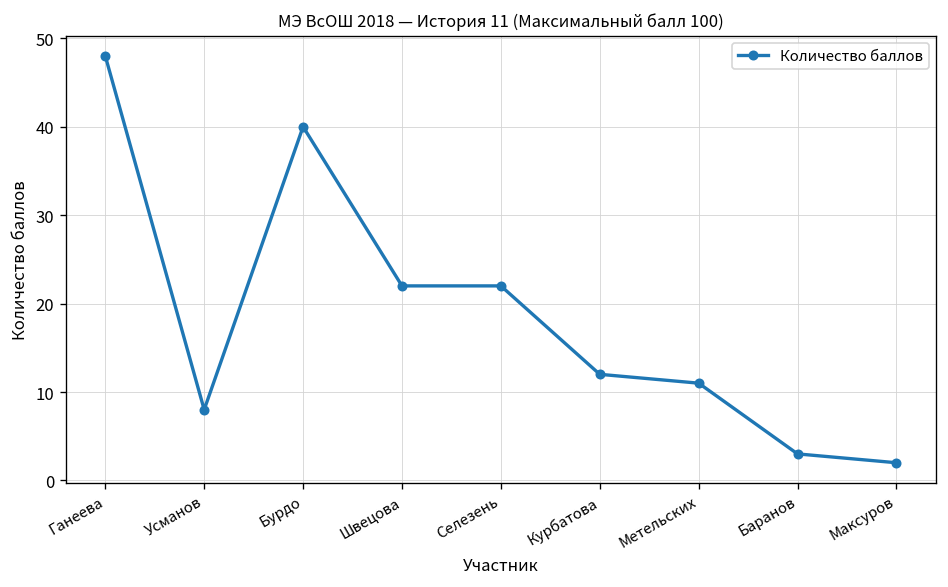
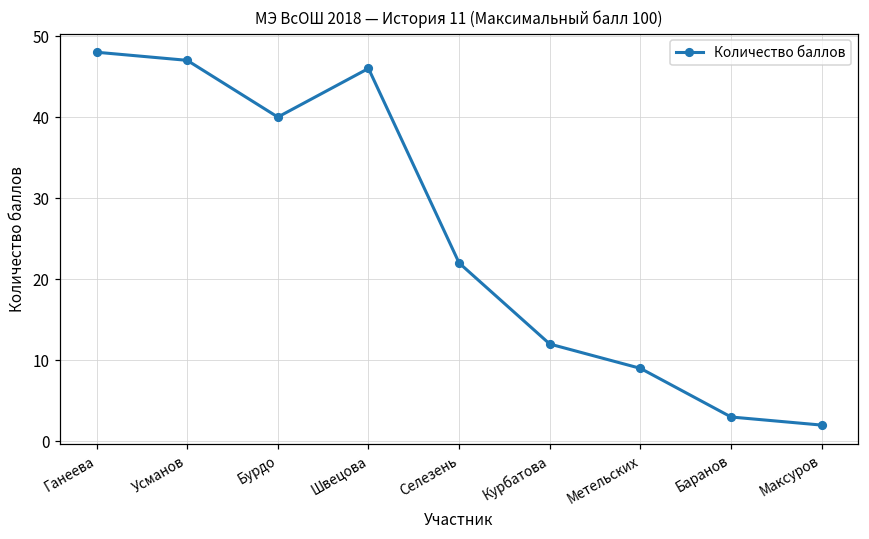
Усманов: 8 -> 47
Швецова: 22 -> 46
Метельских: 11 -> 9
